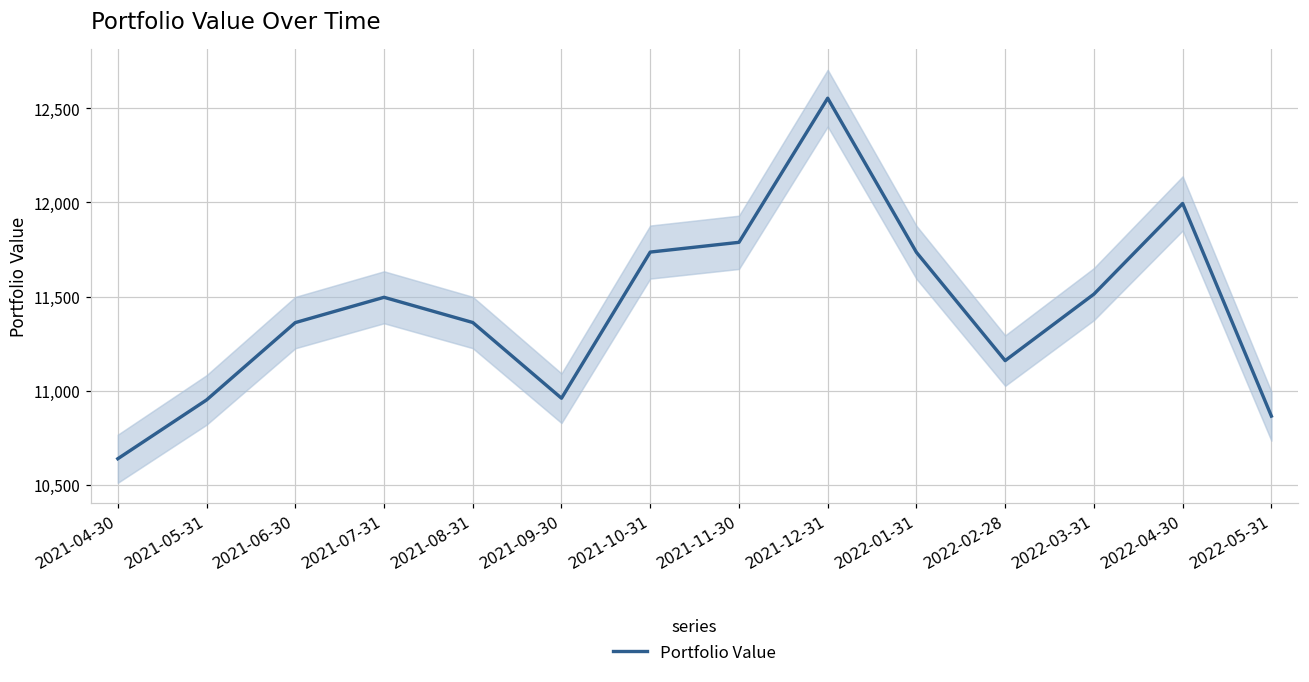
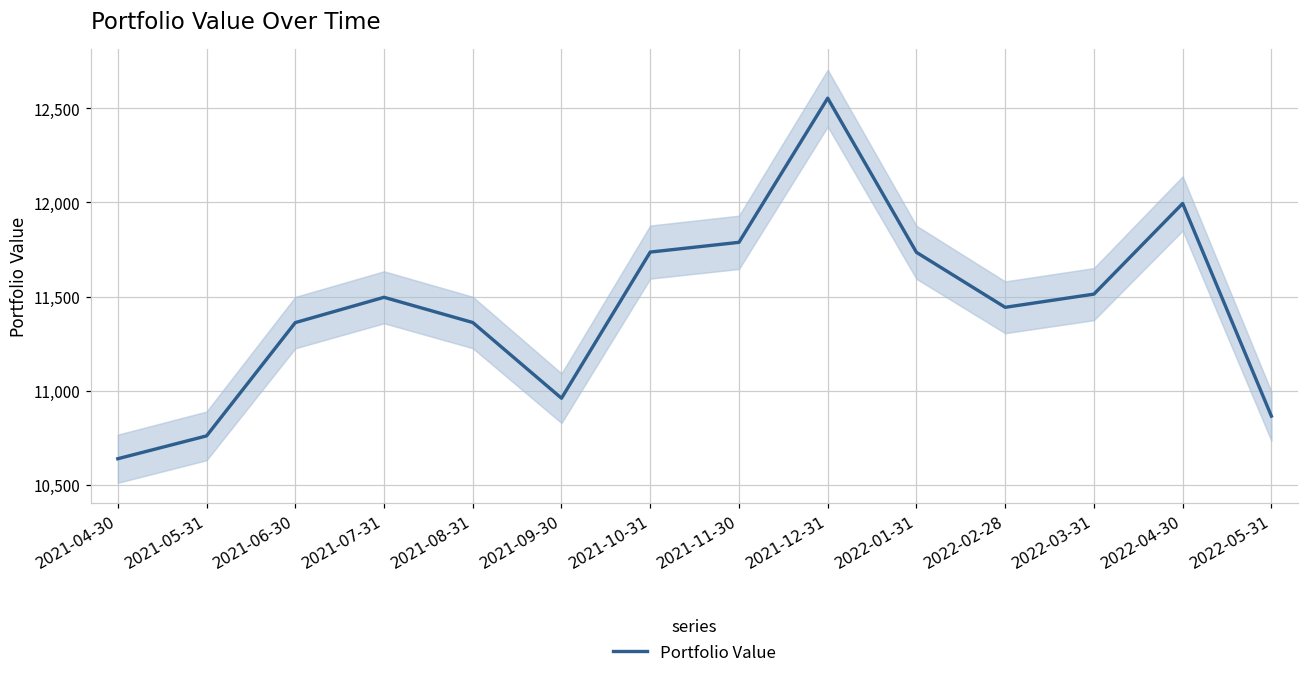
Portfolio Value, 2021-05-31: 10,950 -> 10,760
Portfolio Value, 2022-02-28: 11,160 -> 11,440
